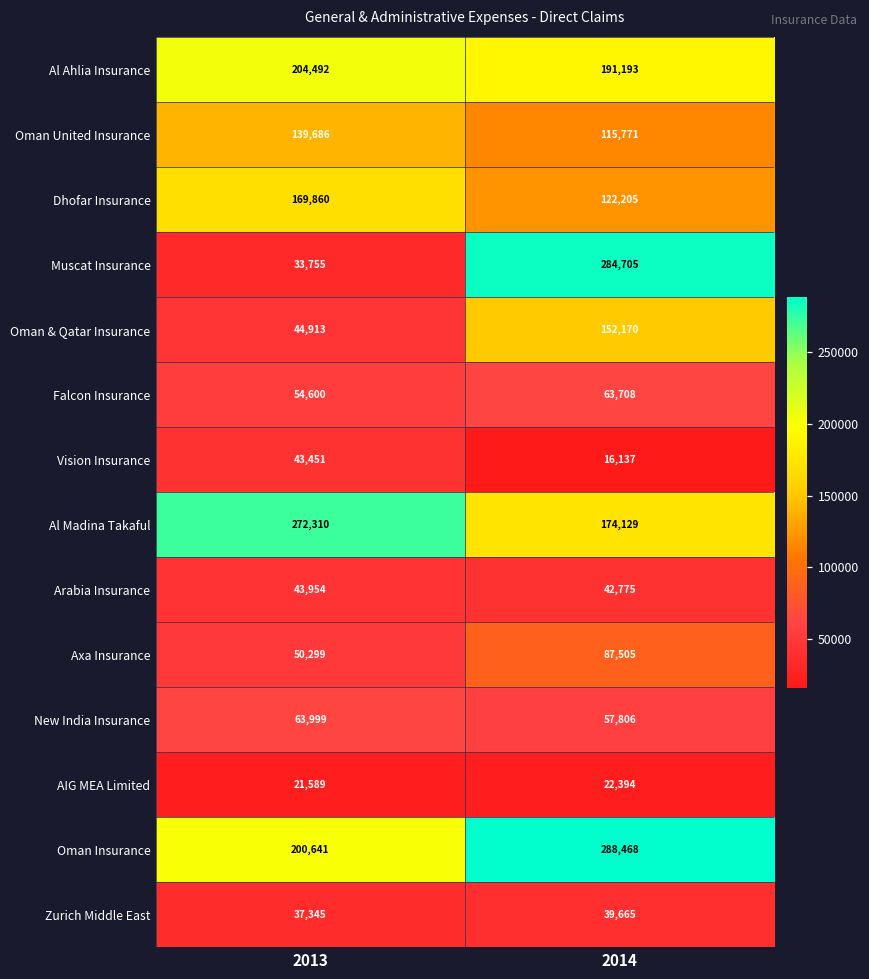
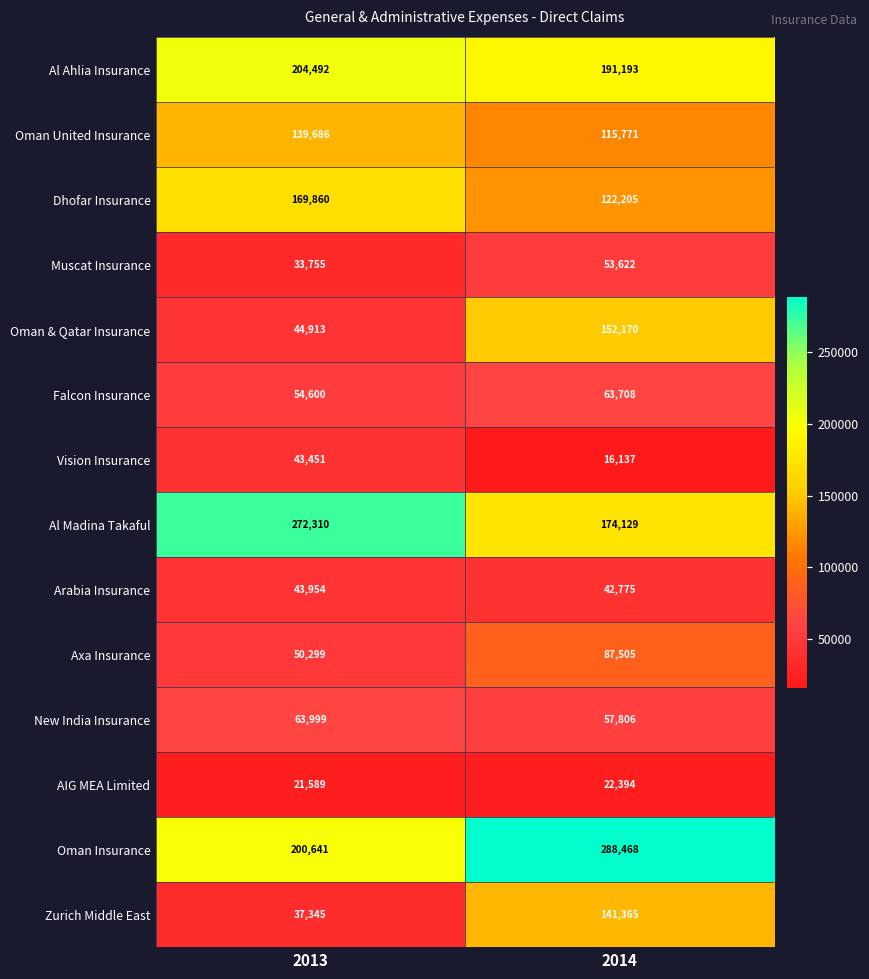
Muscat Insurance, 2014: 284,705 -> 53,622
Zurich Middle East, 2014: 39,665 -> 141,365
